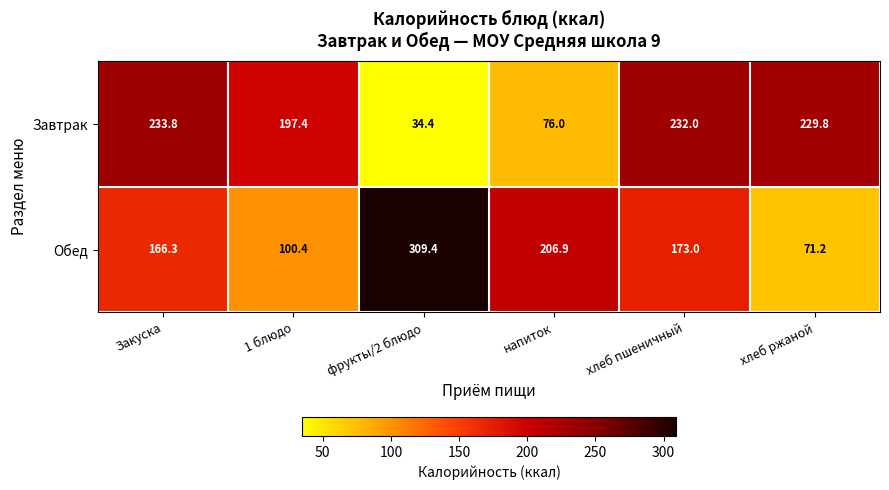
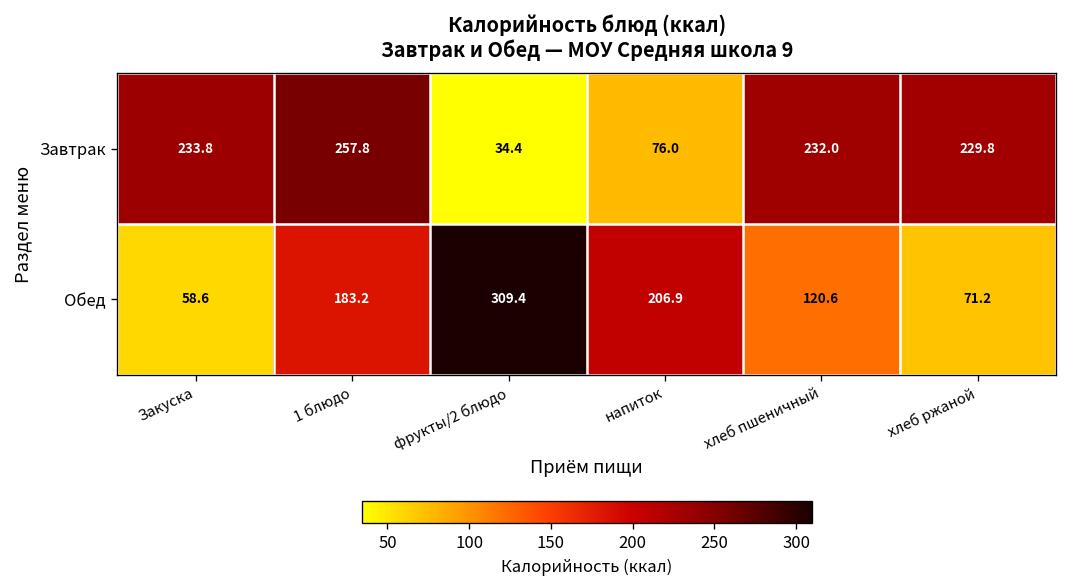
Завтрак, 1 блюдо: 197.4 -> 257.8
Обед, Закуска: 166.3 -> 58.6
Обед, 1 блюдо: 100.4 -> 183.2
Обед, хлеб пшеничный: 173.0 -> 120.6
